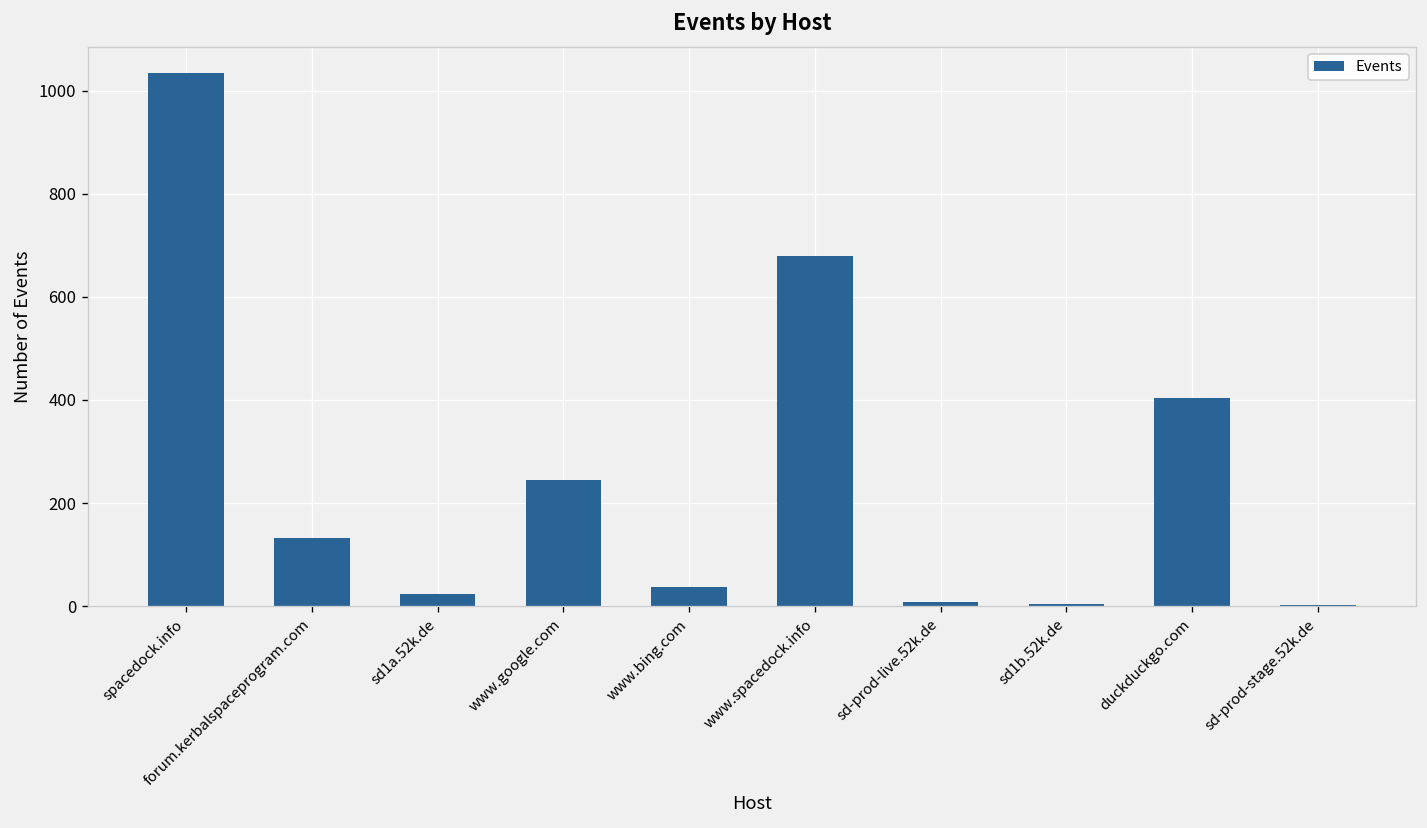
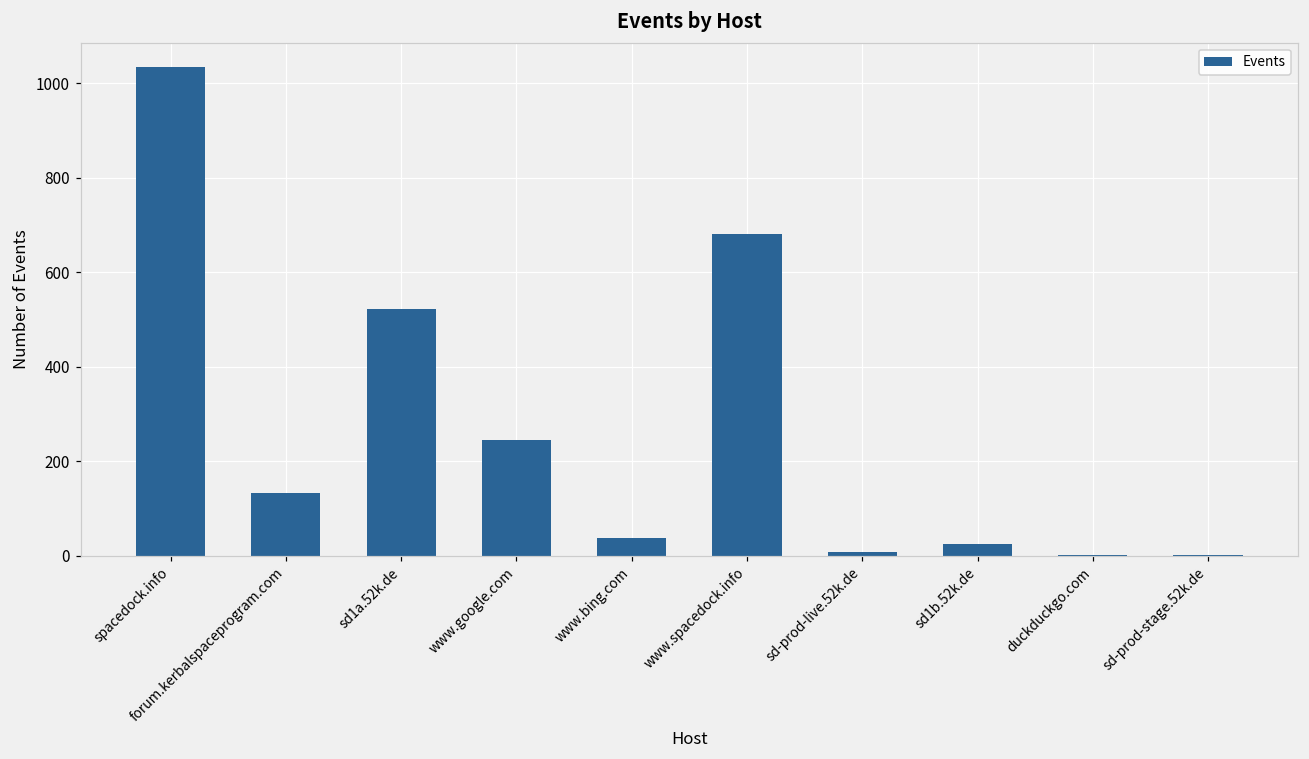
sd1a.52k.de: 20 -> 520
sd1b.52k.de: 0 -> 20
duckduckgo.com: 400 -> 0
